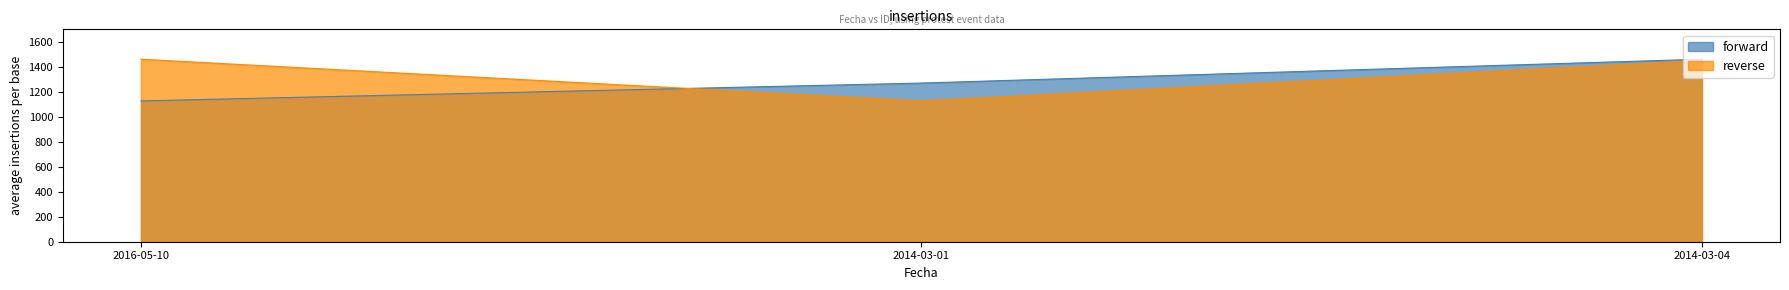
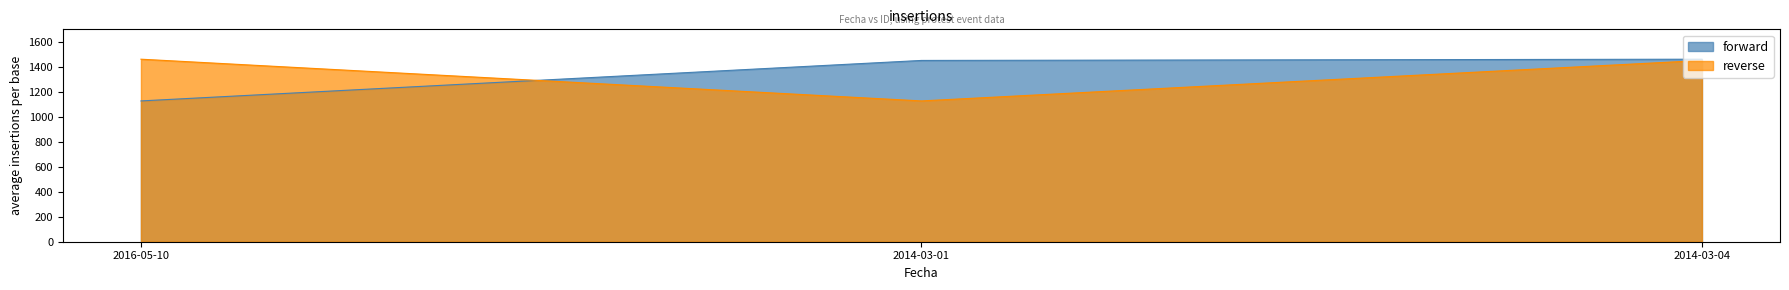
forward, 2014-03-01: 1270 -> 1450
